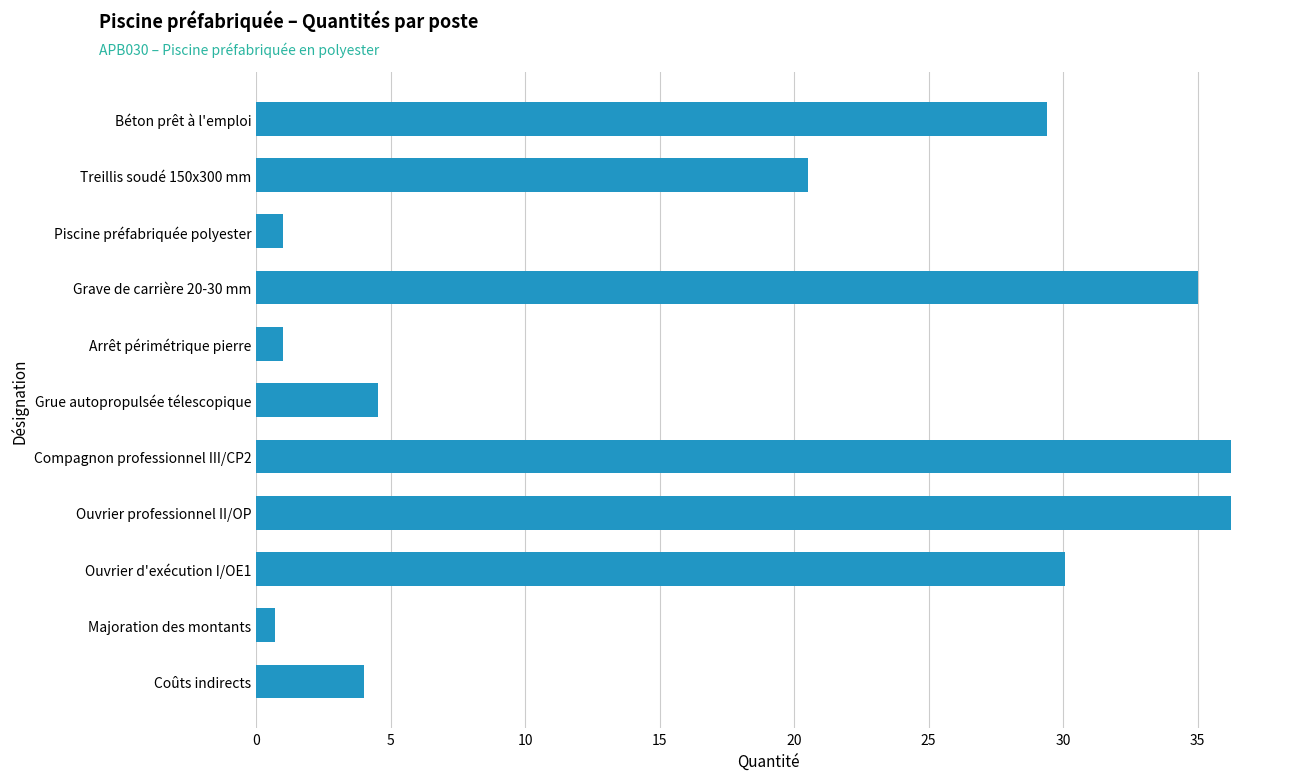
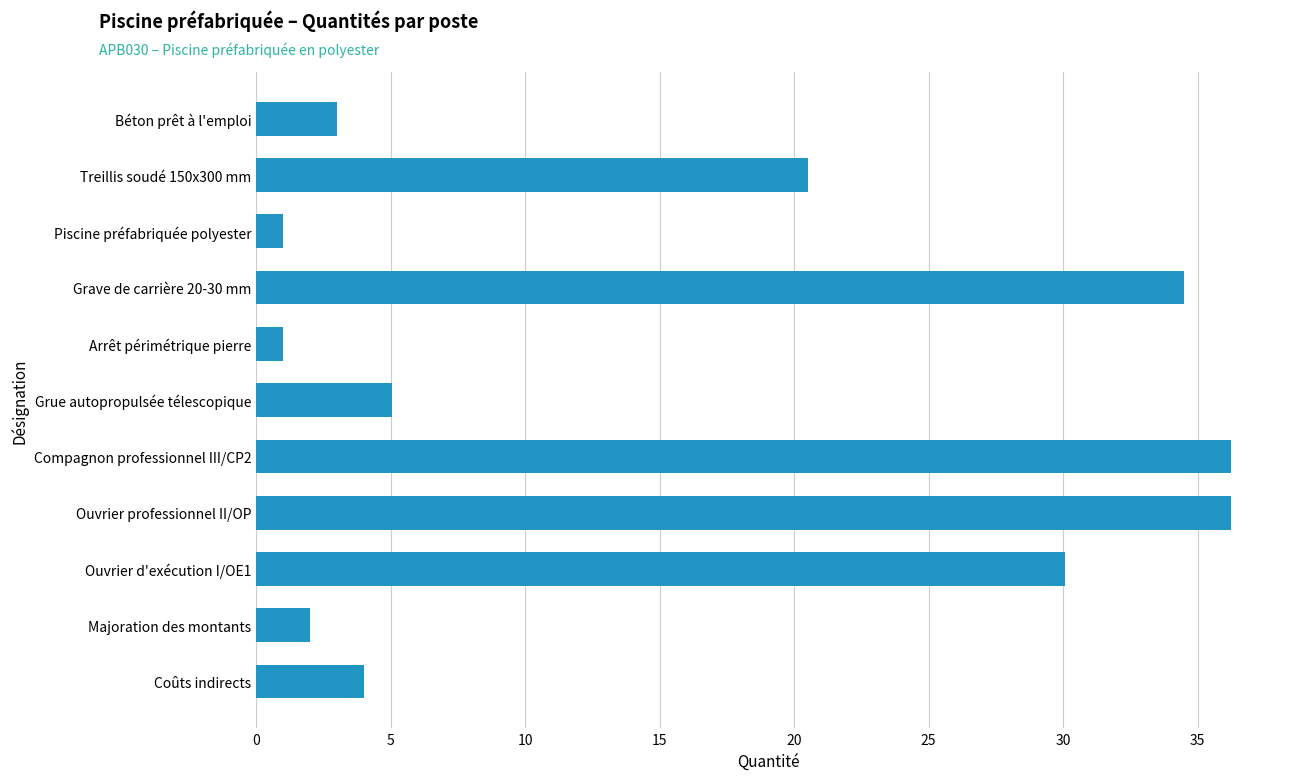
Béton prêt à l'emploi: 29.4 -> 3.0
Grave de carrière 20-30 mm: 35.0 -> 34.5
Grue autopropulsée télescopique: 4.5 -> 5.0
Majoration des montants: 0.7 -> 2.0
